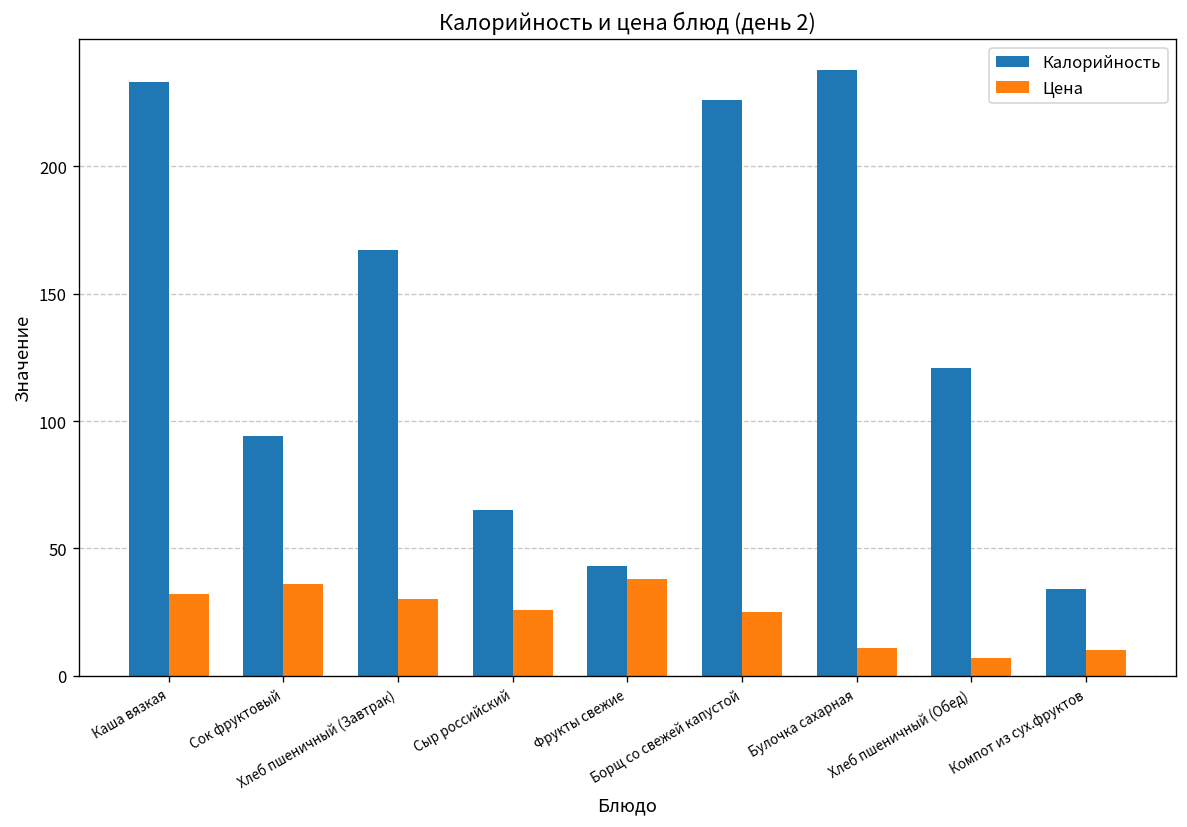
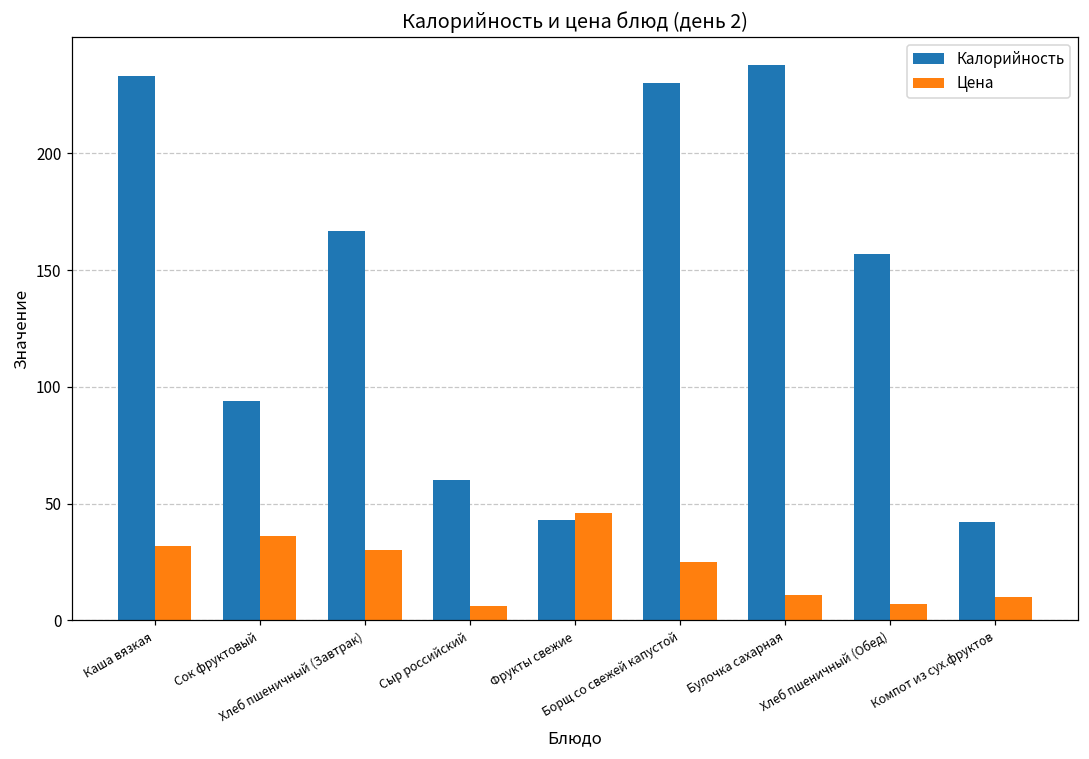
Калорийность, Сыр российский: 65 -> 60
Цена, Сыр российский: 26 -> 6
Цена, Фрукты свежие: 38 -> 46
Калорийность, Борщ со свежей капустой: 226 -> 230
Калорийность, Хлеб пшеничный (Обед): 121 -> 157
Калорийность, Компот из сух.фруктов: 34 -> 42
